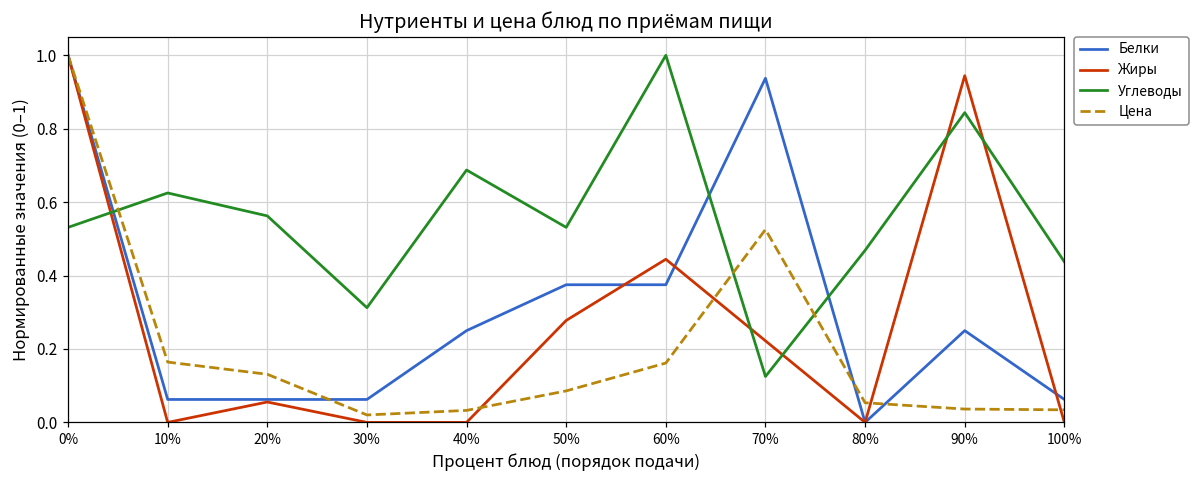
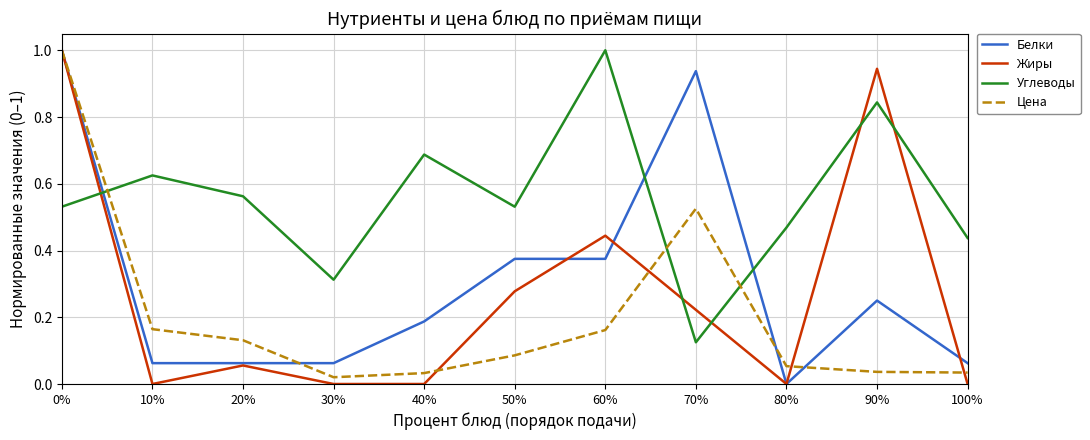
Белки, 40%: 0.25 -> 0.19
